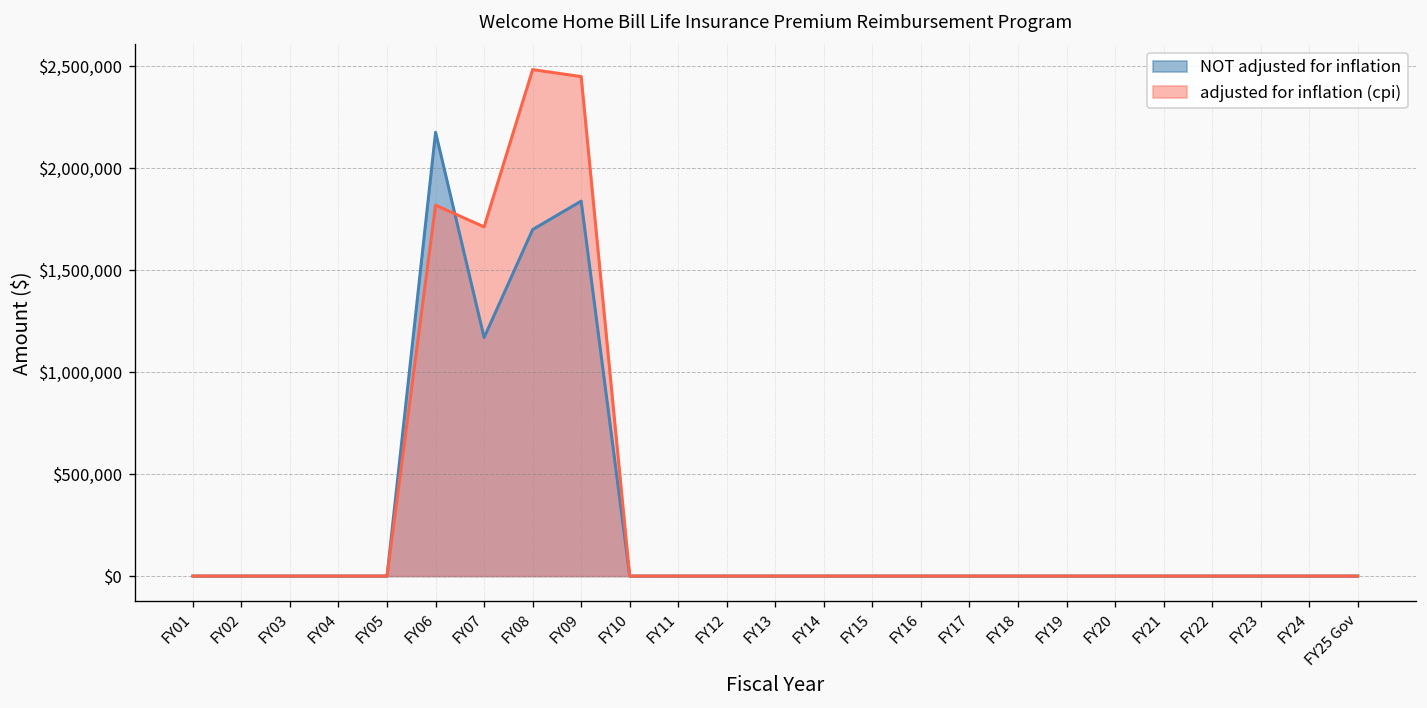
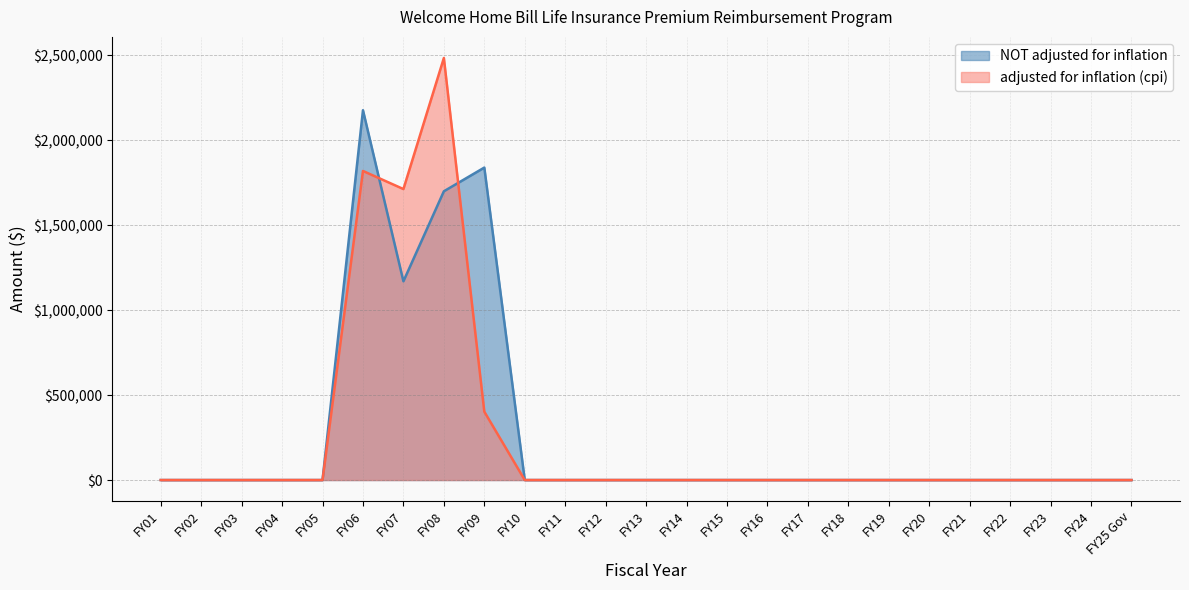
adjusted for inflation (cpi), FY09: $2,450,000 -> $400,000
